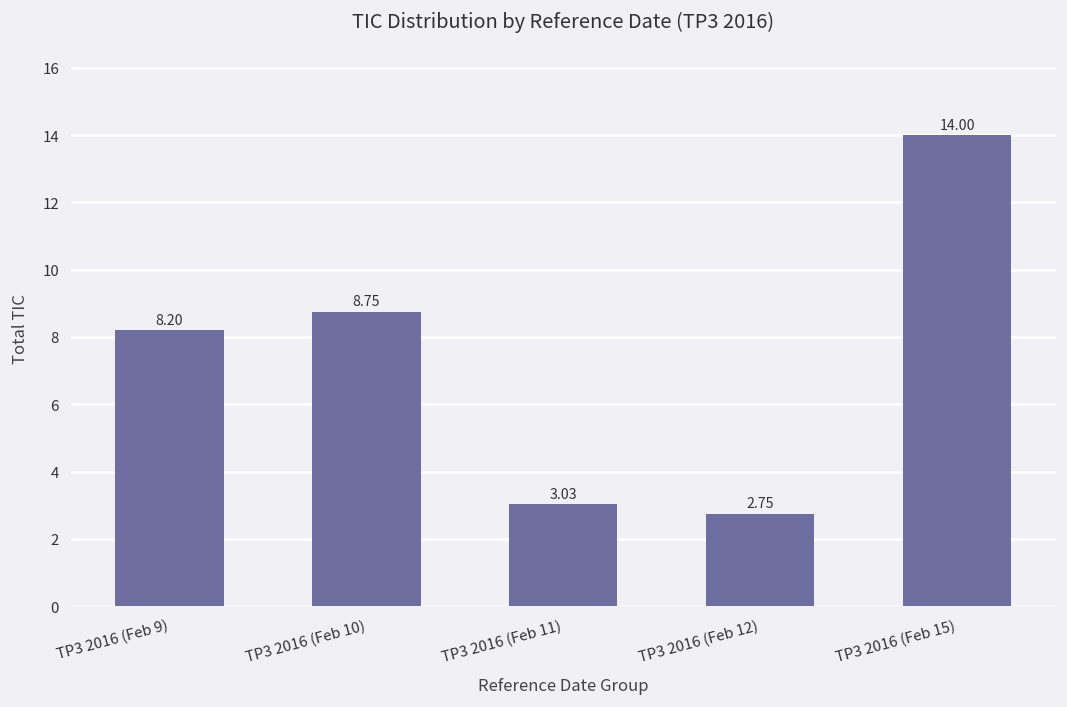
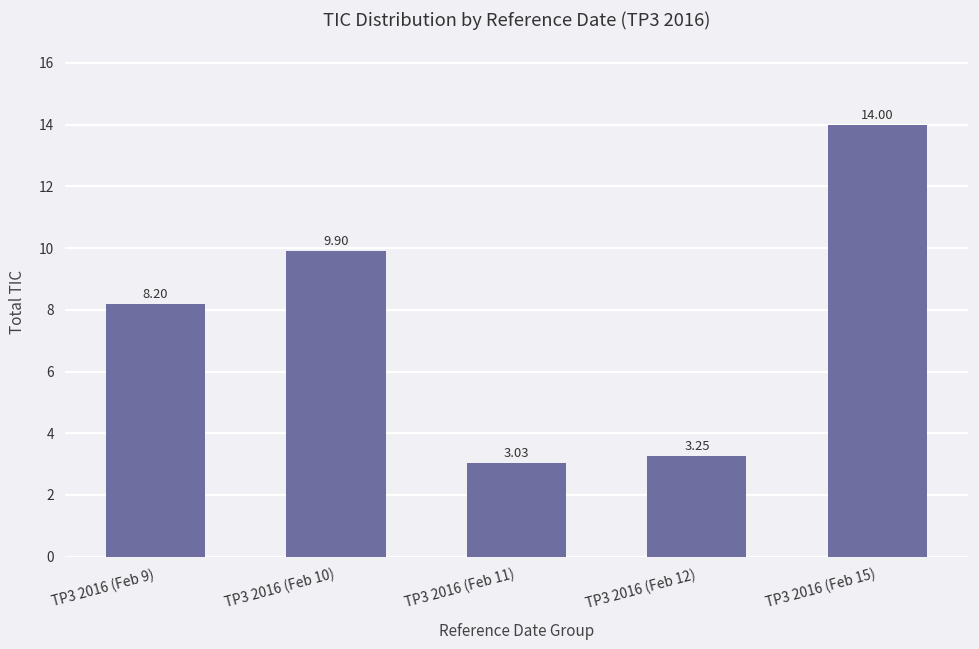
TP3 2016 (Feb 10): 8.75 -> 9.90
TP3 2016 (Feb 12): 2.75 -> 3.25
